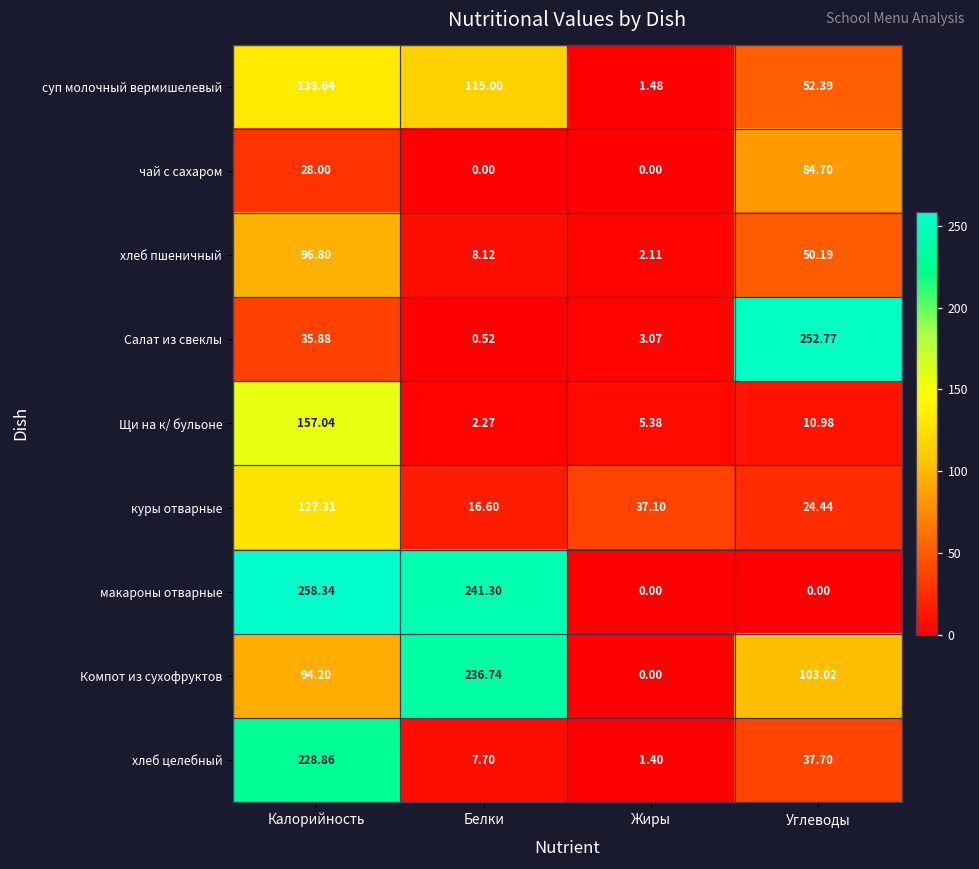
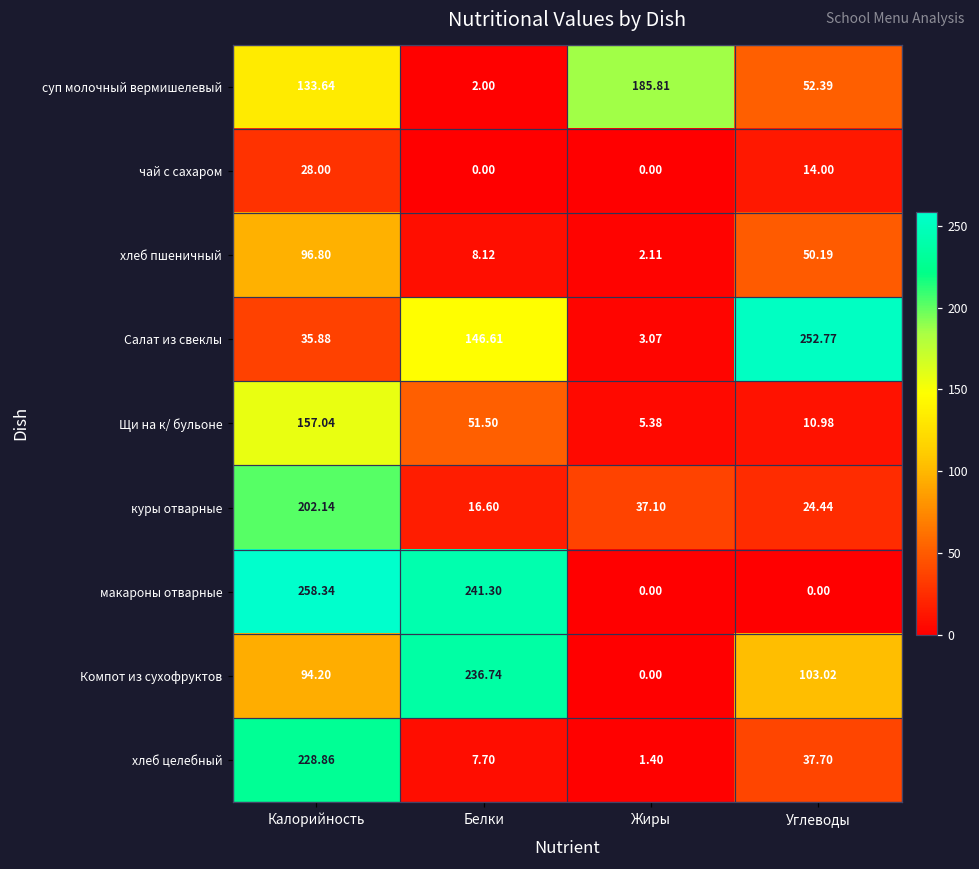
суп молочный вермишелевый, Белки: 115.00 -> 2.00
суп молочный вермишелевый, Жиры: 1.48 -> 185.81
чай с сахаром, Углеводы: 84.70 -> 14.00
Салат из свеклы, Белки: 0.52 -> 146.61
Щи на к/ бульоне, Белки: 2.27 -> 51.50
куры отварные, Калорийность: 127.31 -> 202.14
